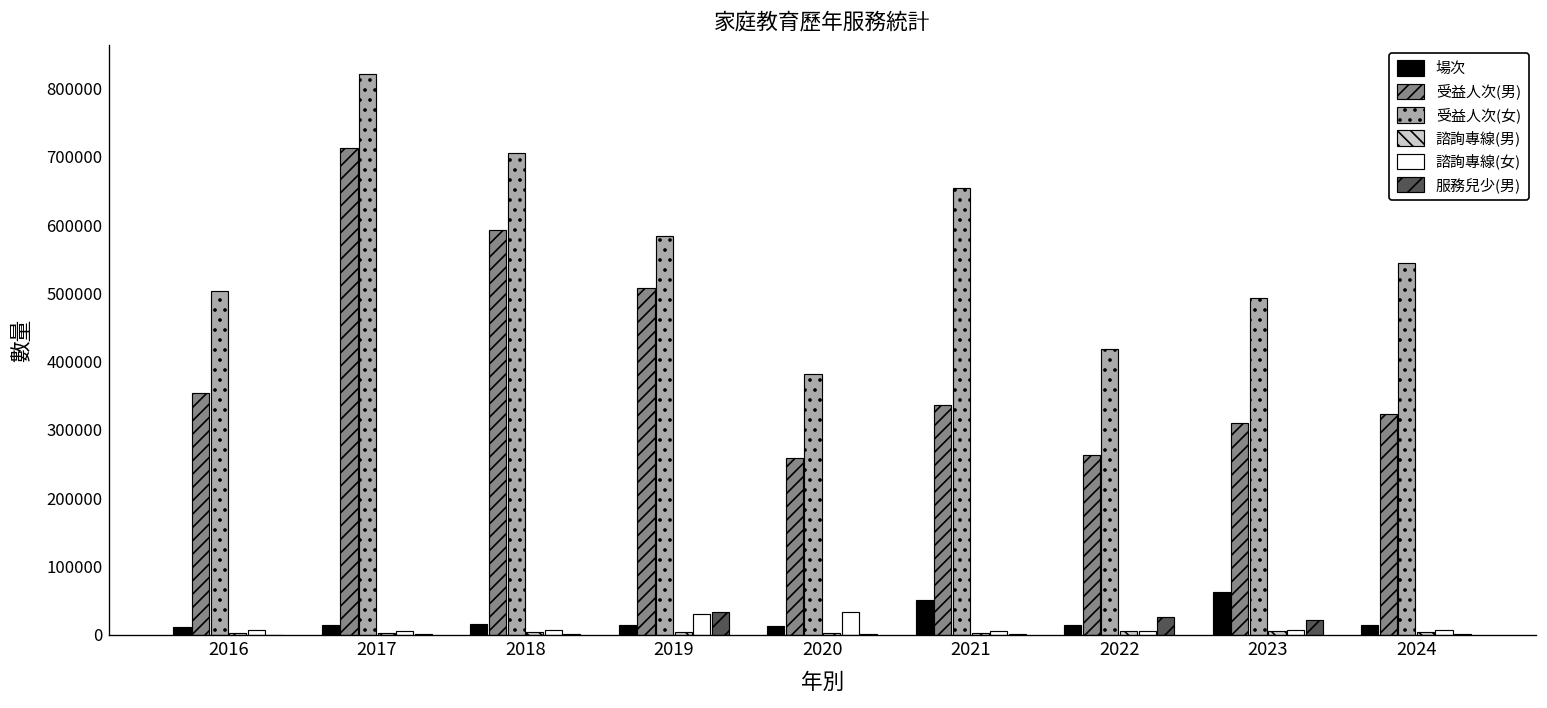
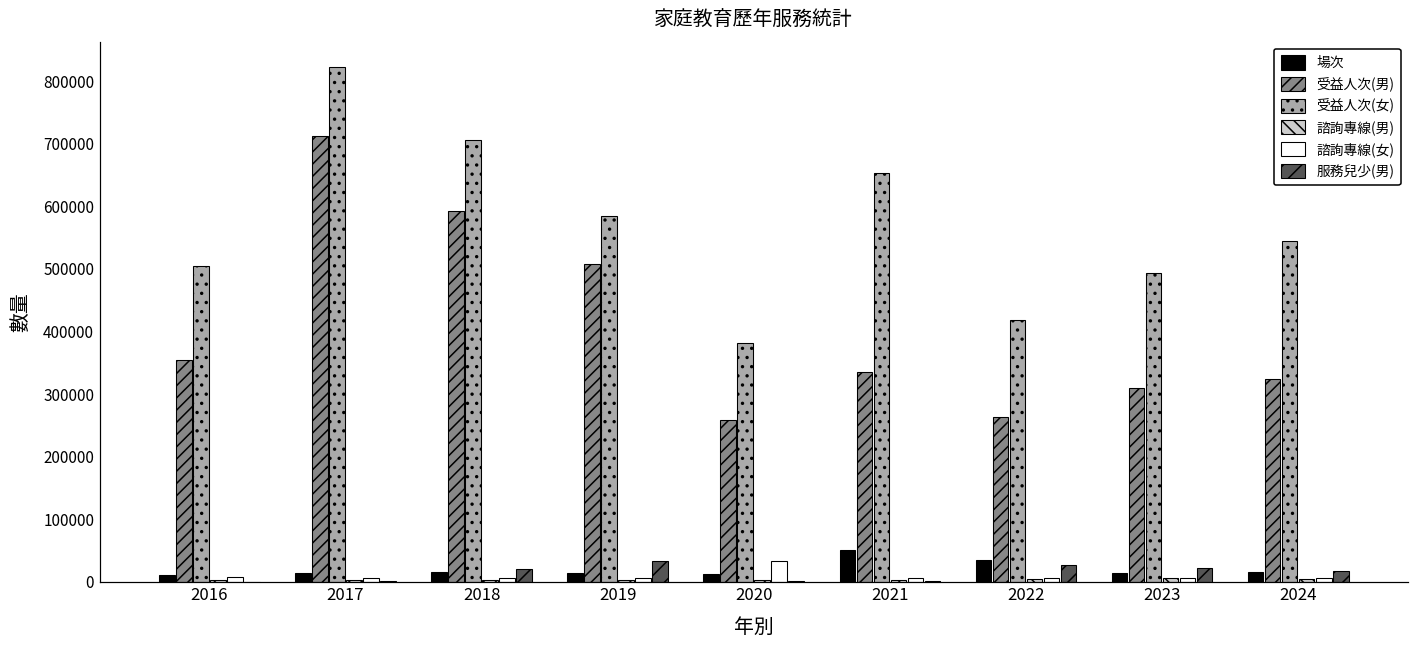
服務兒少(男), 2018: 0 -> 20000
諮詢專線(女), 2019: 30000 -> 10000
場次, 2022: 10000 -> 30000
場次, 2023: 60000 -> 10000
服務兒少(男), 2024: 0 -> 20000
